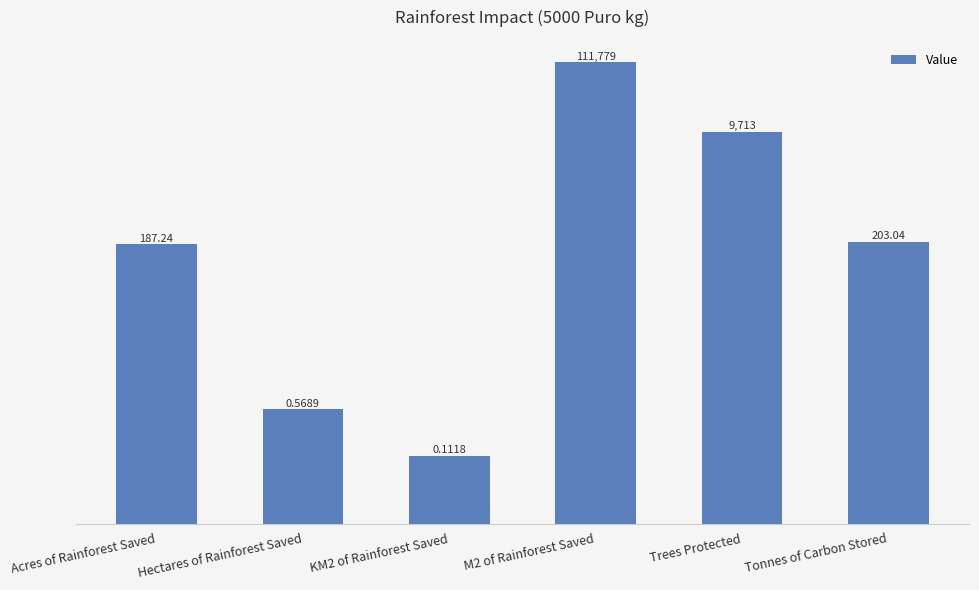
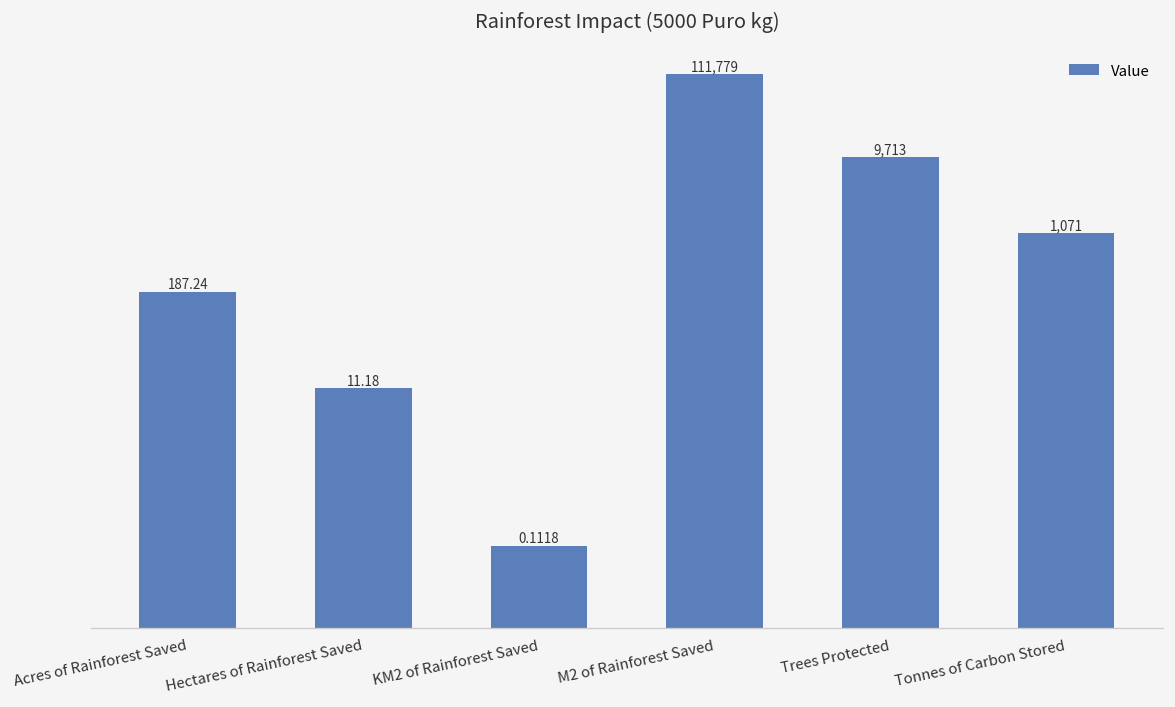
Hectares of Rainforest Saved: 0.5689 -> 11.18
Tonnes of Carbon Stored: 203.04 -> 1,071
